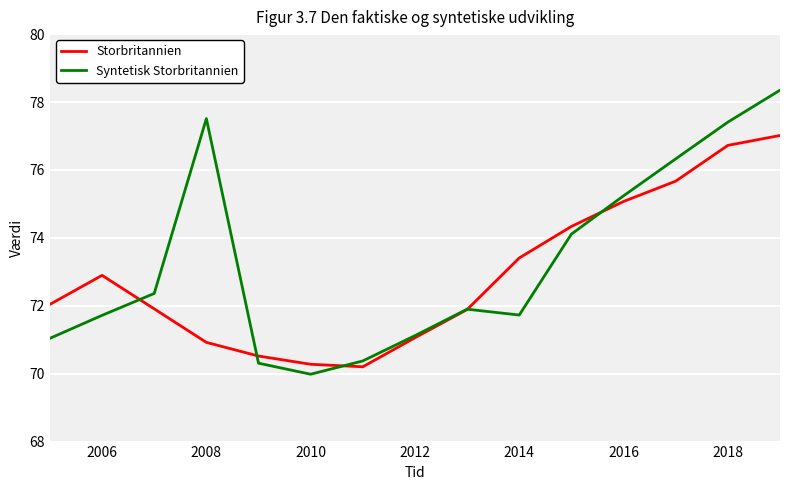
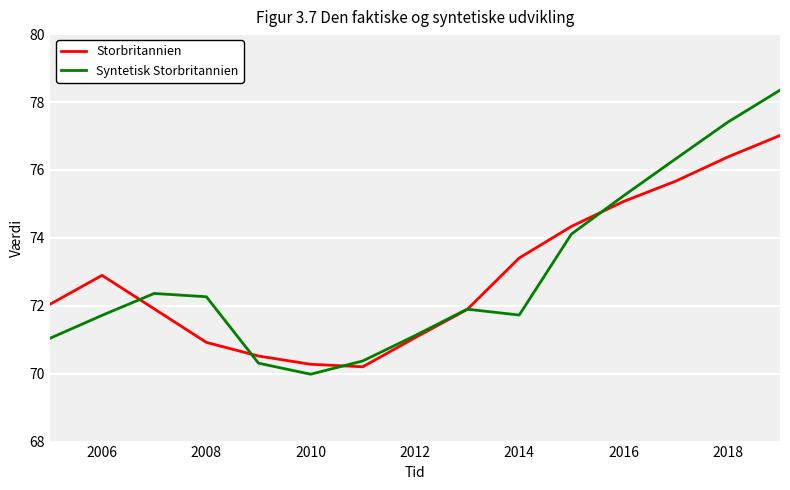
Syntetisk Storbritannien, 2008: 77.5 -> 72.3
Storbritannien, 2018: 76.7 -> 76.4
